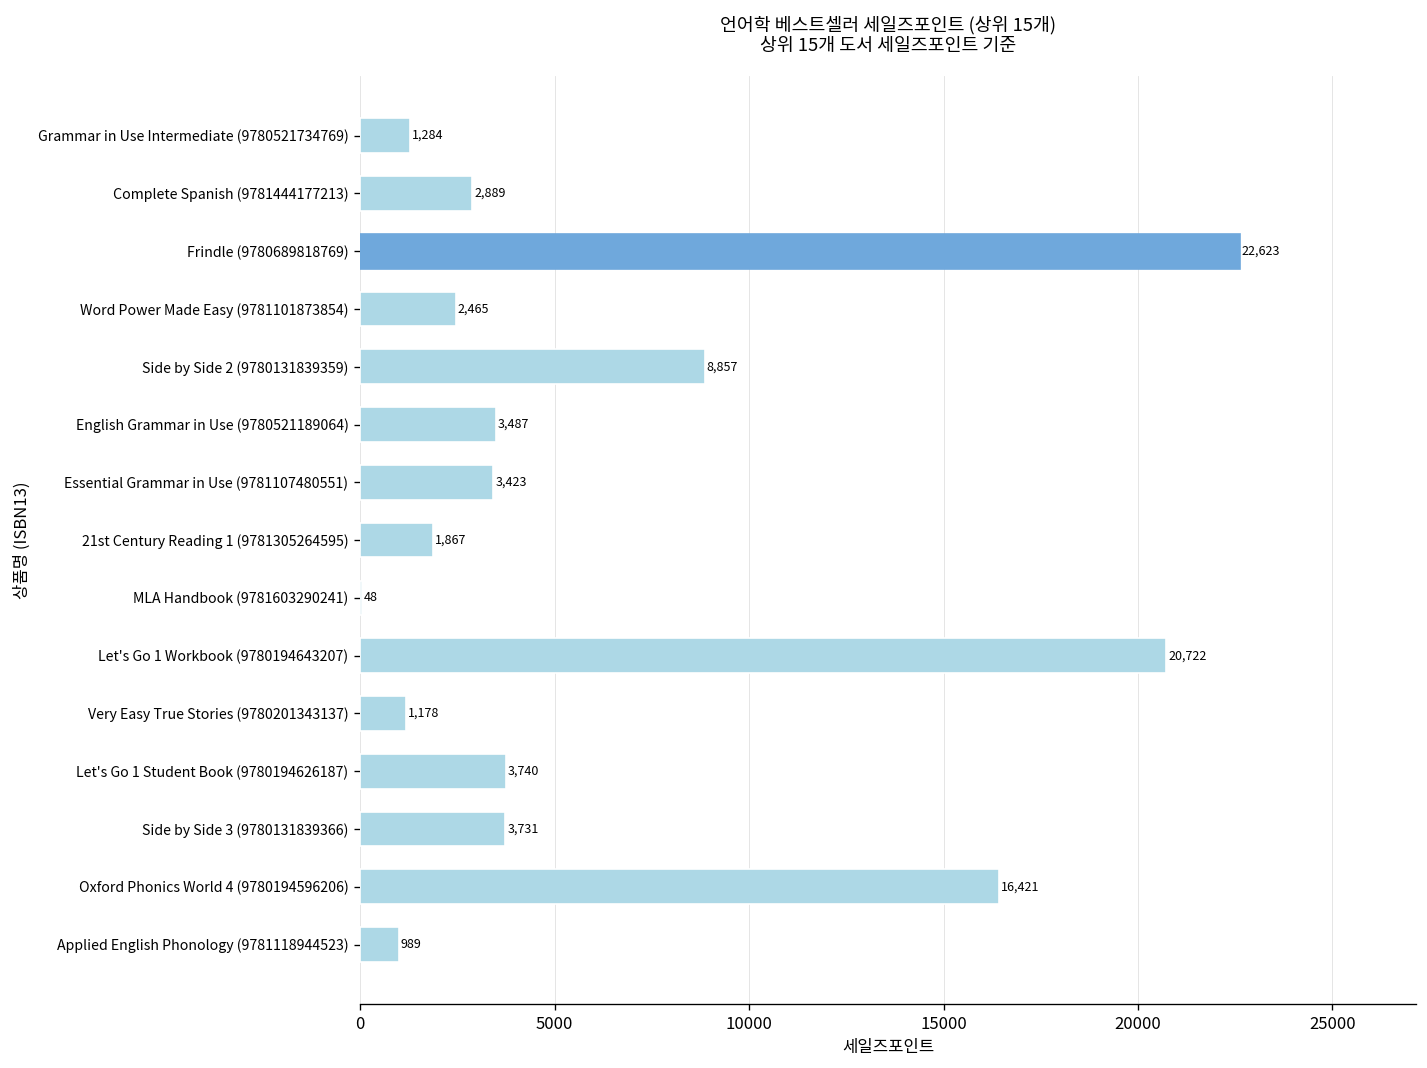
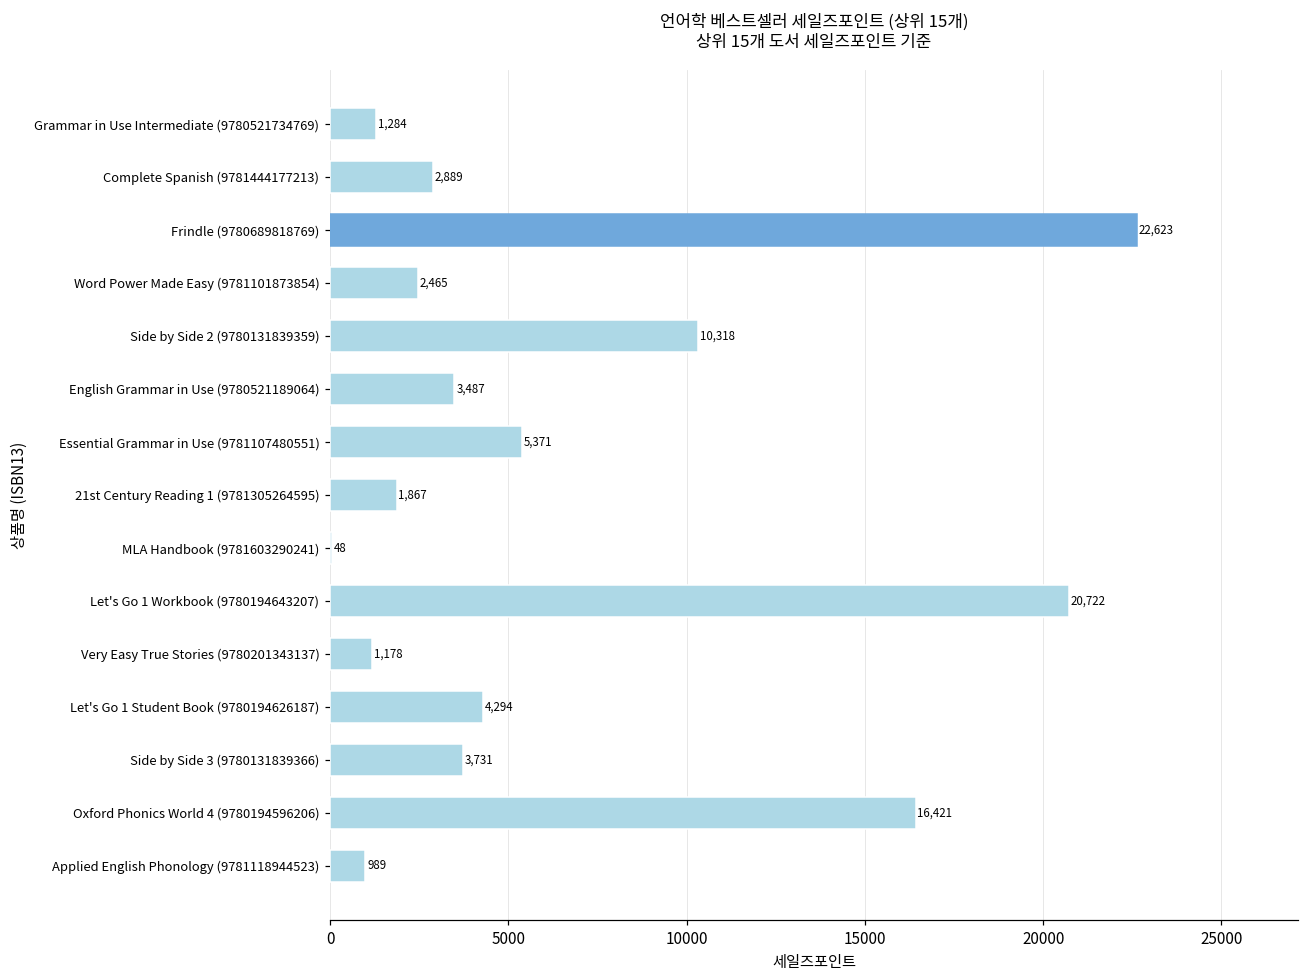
Side by Side 2 (9780131839359): 8,857 -> 10,318
Essential Grammar in Use (9781107480551): 3,423 -> 5,371
Let's Go 1 Student Book (9780194626187): 3,740 -> 4,294
